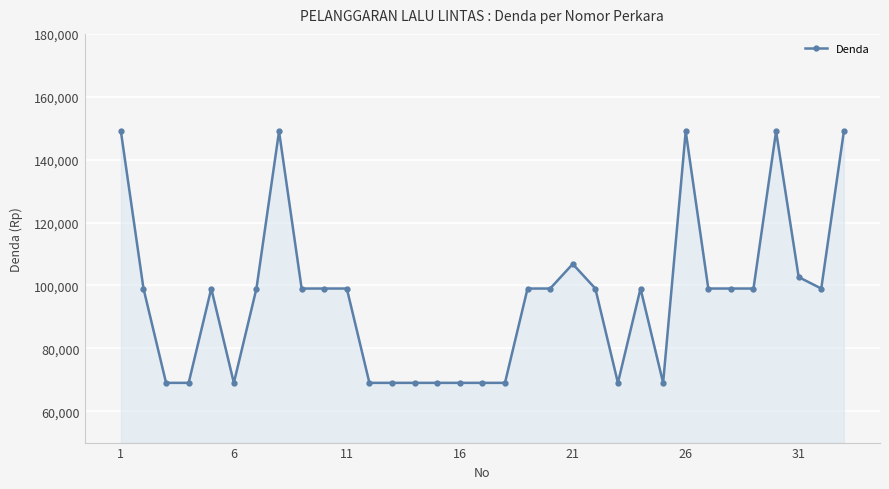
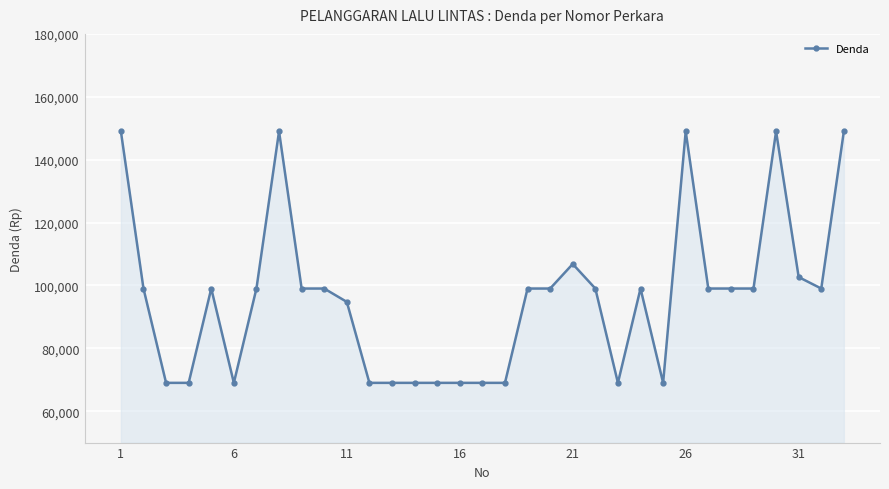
11: 99,000 -> 95,000
